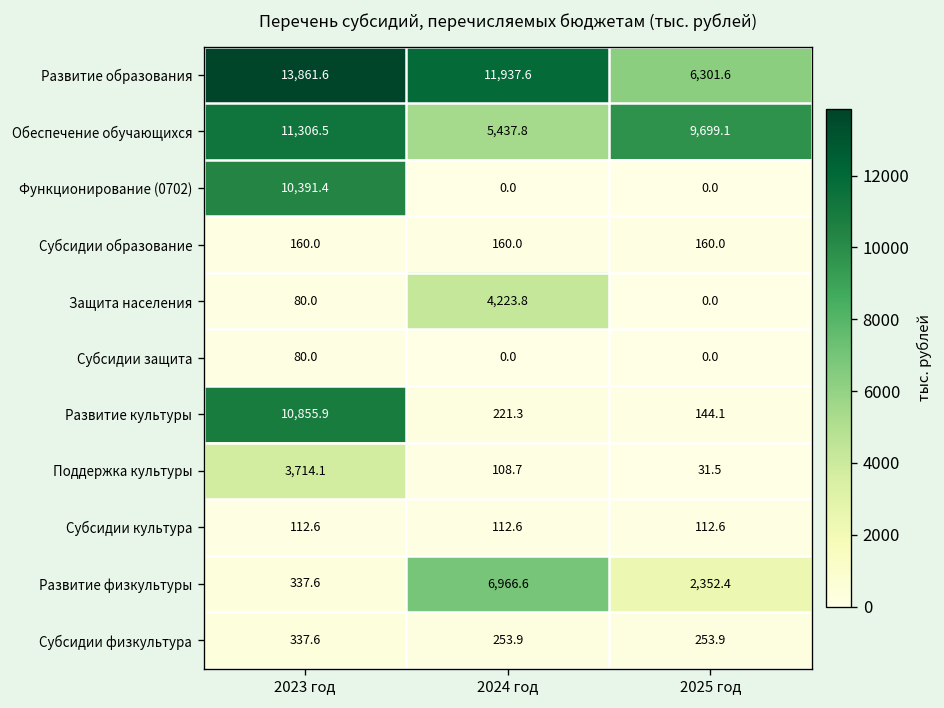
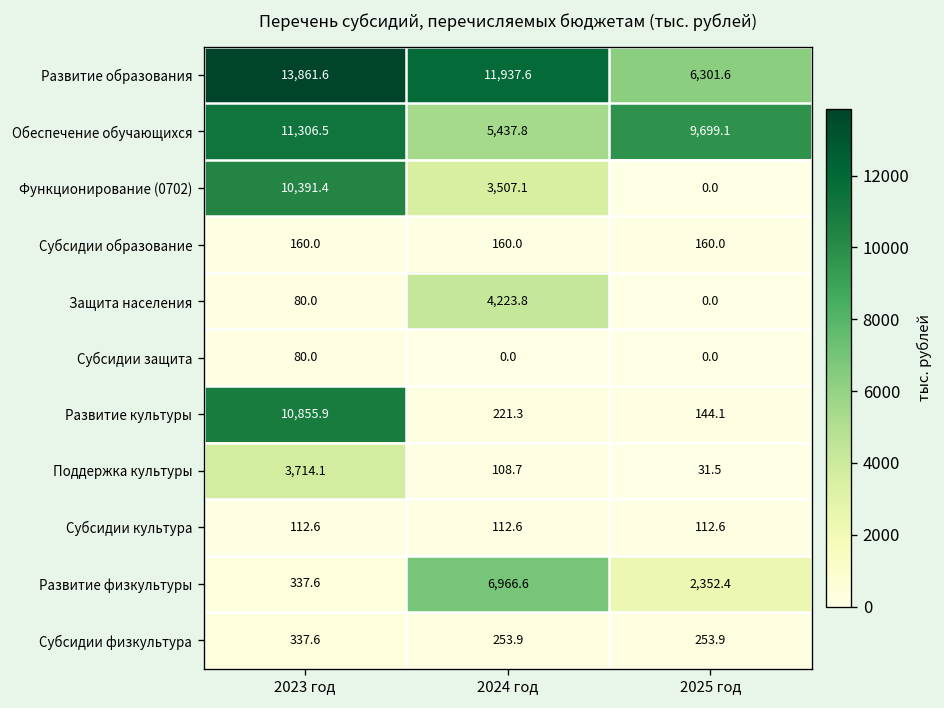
Функционирование (0702), 2024 год: 0.0 -> 3,507.1
